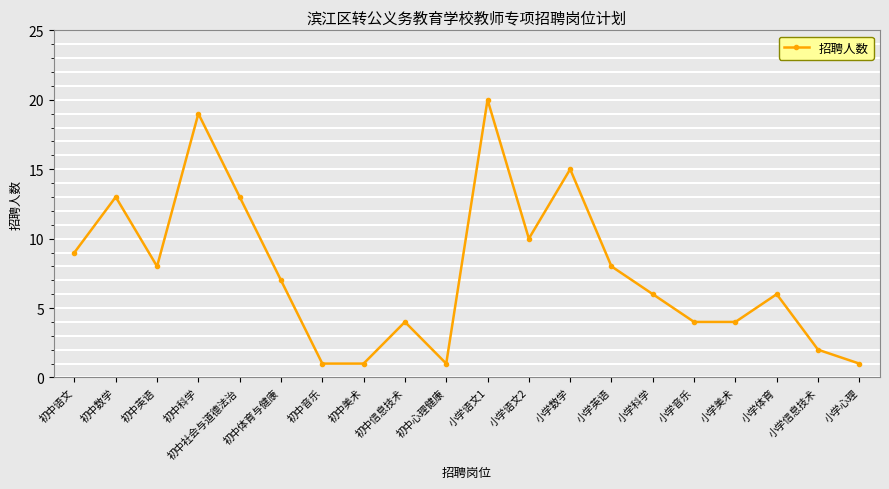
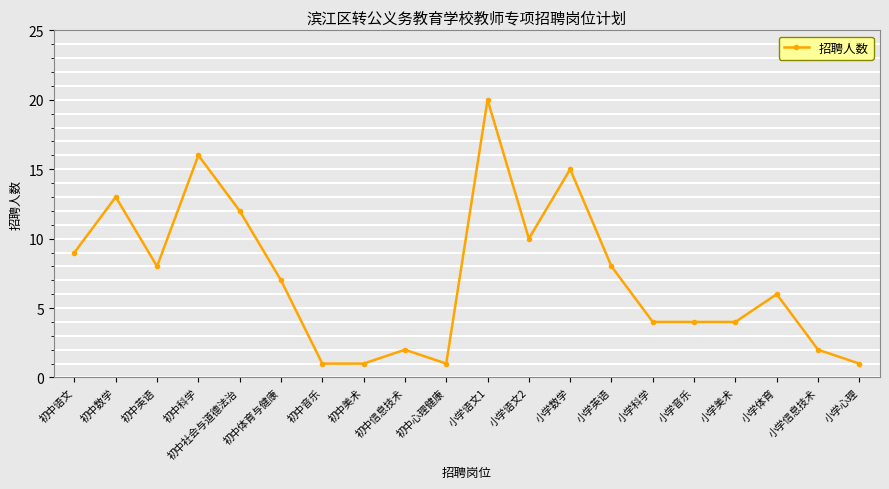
初中科学: 19 -> 16
初中社会与道德法治: 13 -> 12
初中信息技术: 4 -> 2
小学科学: 6 -> 4
